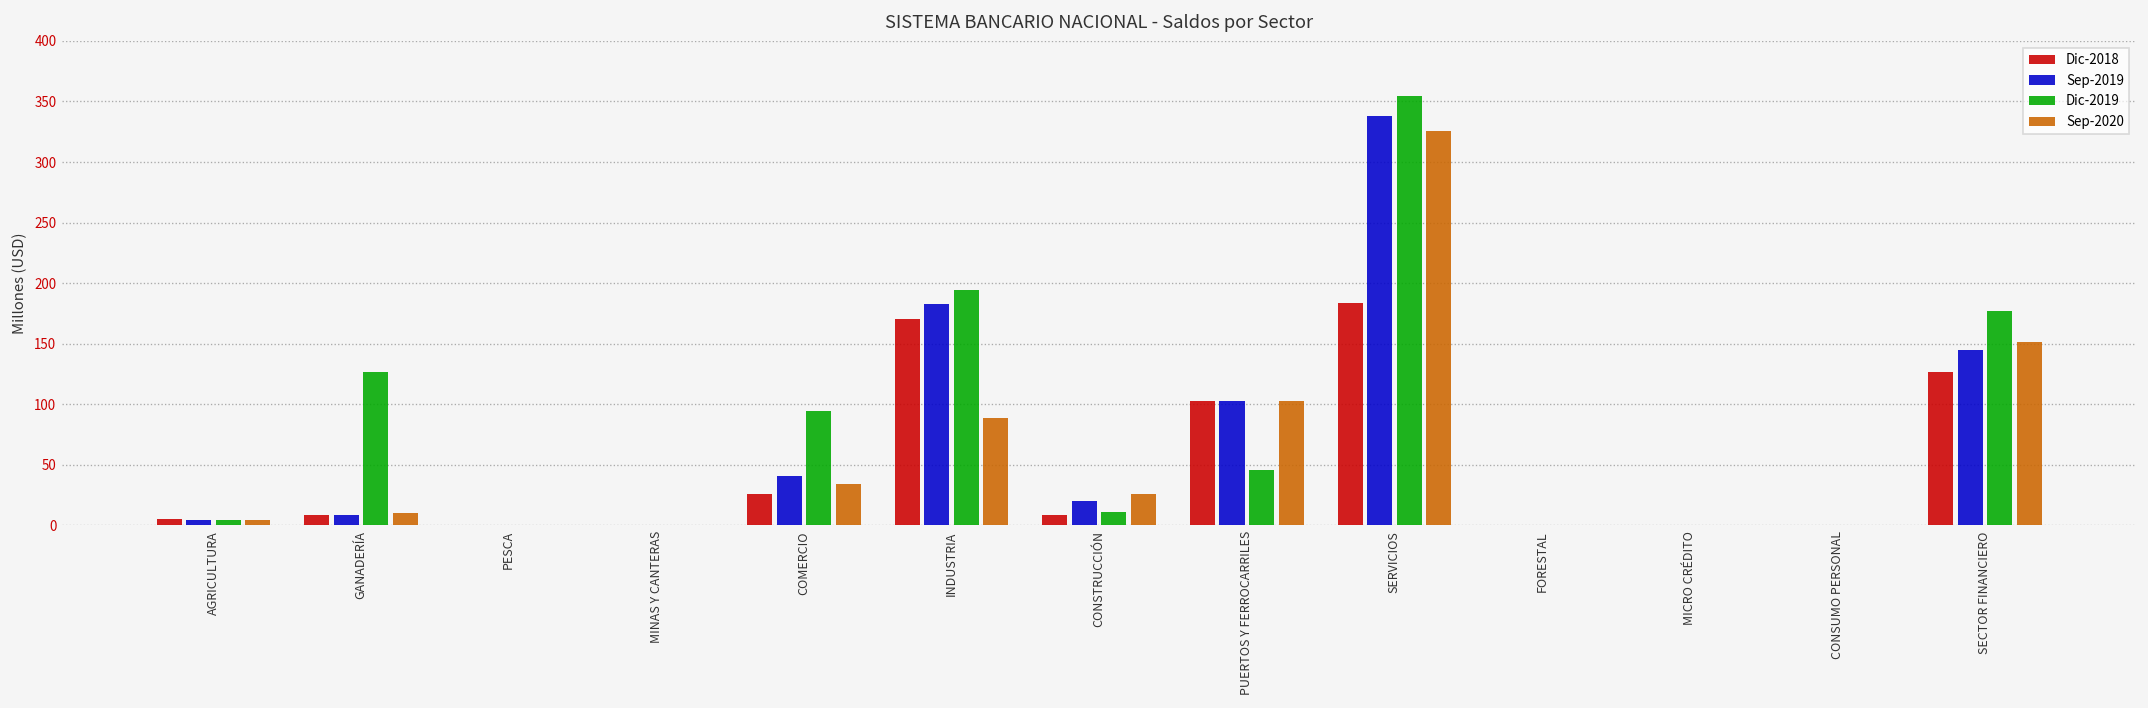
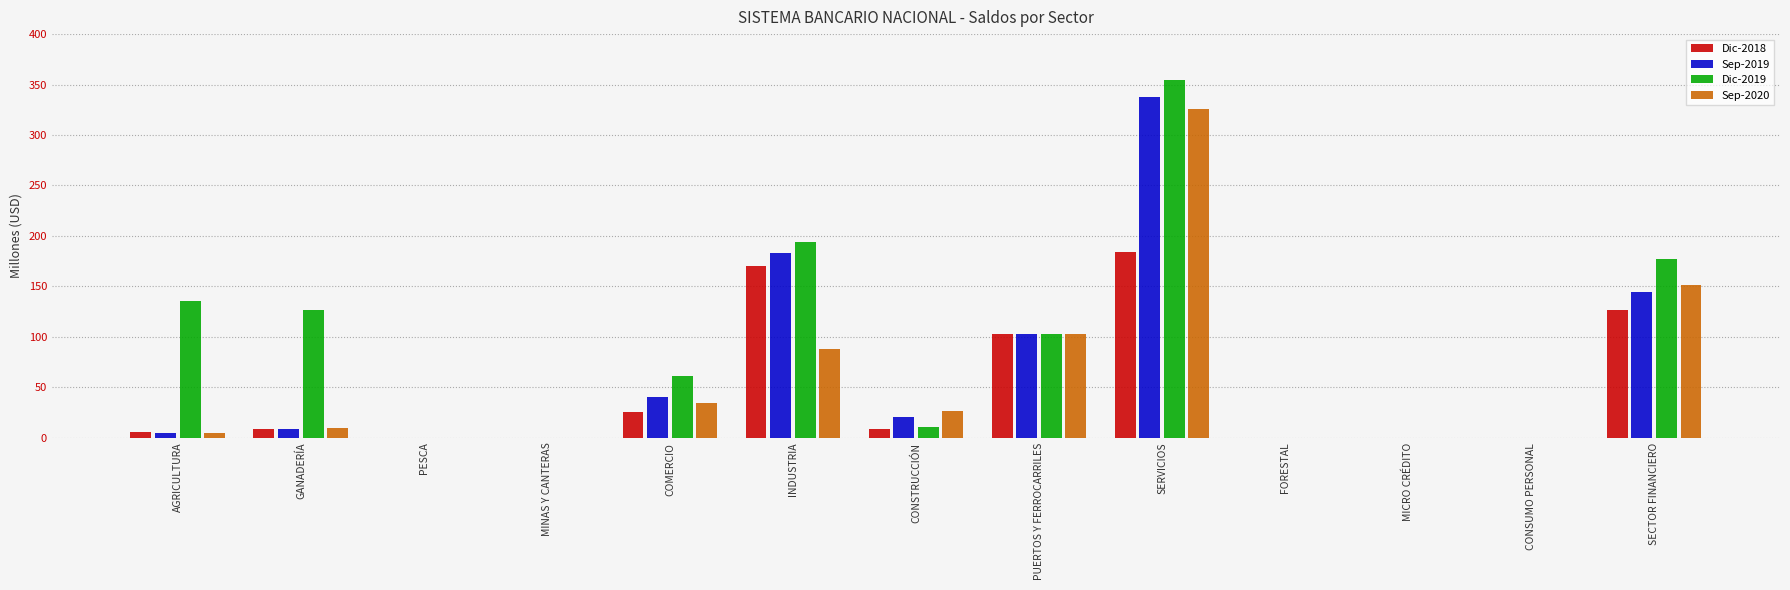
Dic-2019, AGRICULTURA: 5 -> 136
Dic-2019, COMERCIO: 94 -> 61
Dic-2019, PUERTOS Y FERROCARRILES: 46 -> 103
